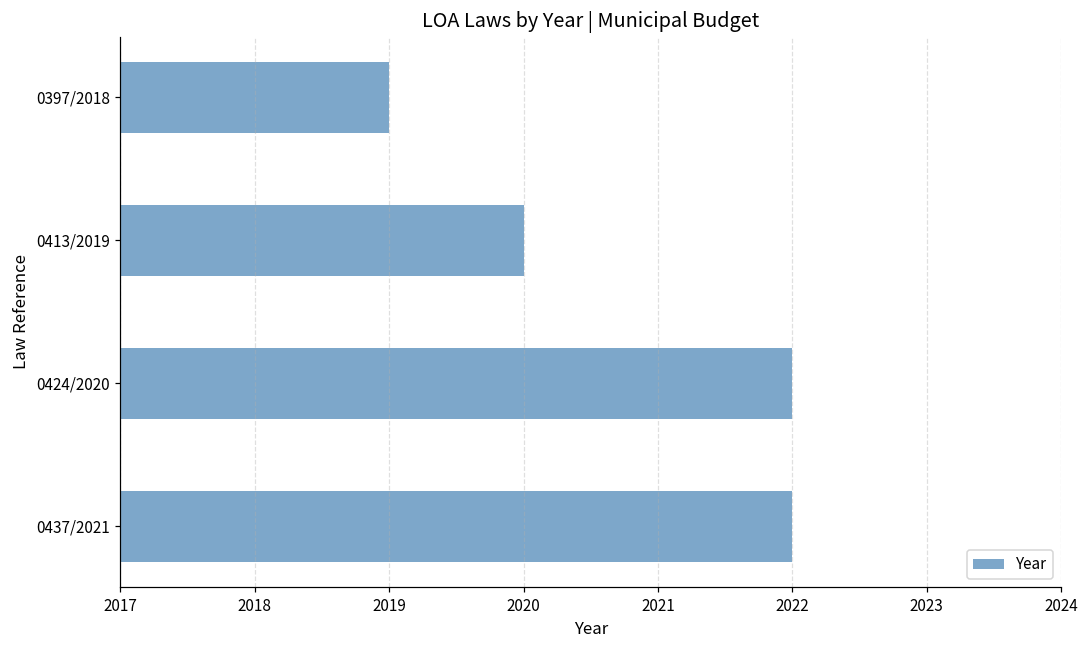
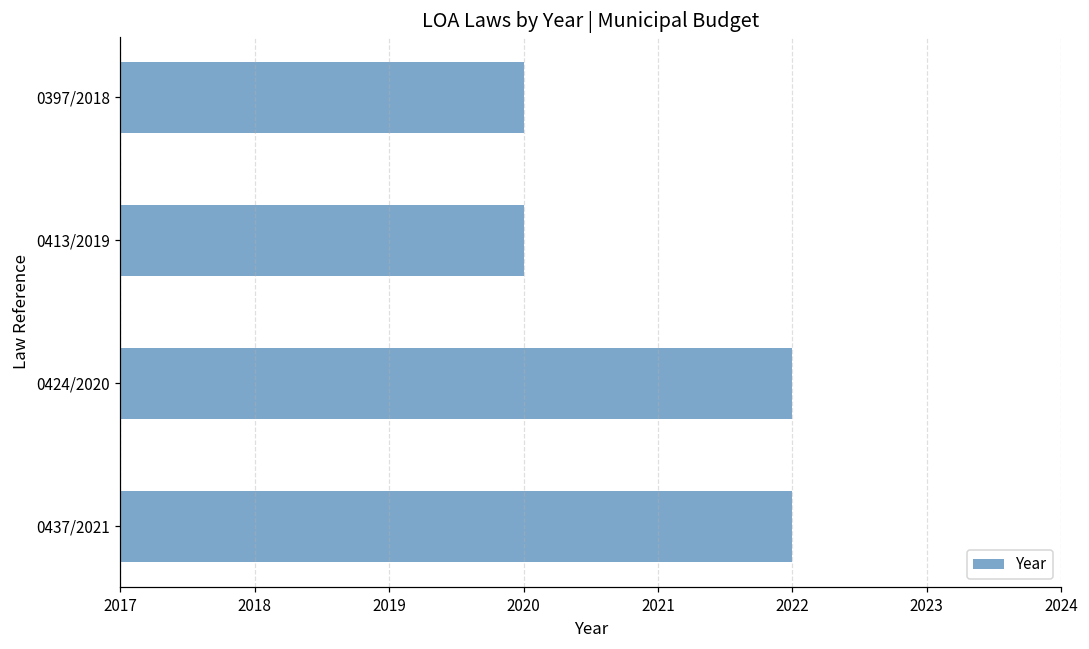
0397/2018: 2019 -> 2020
